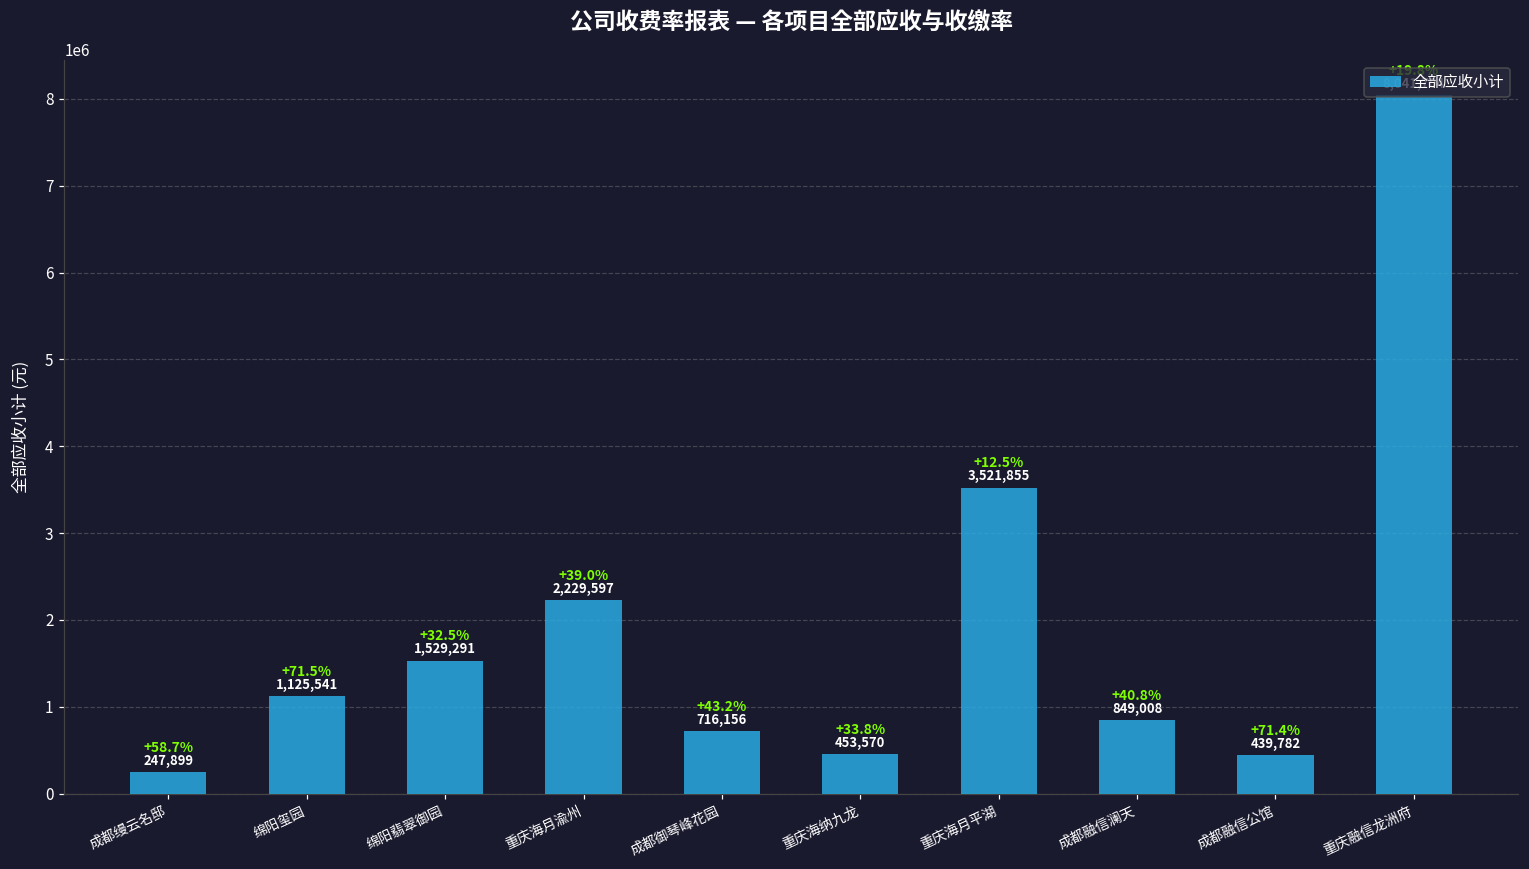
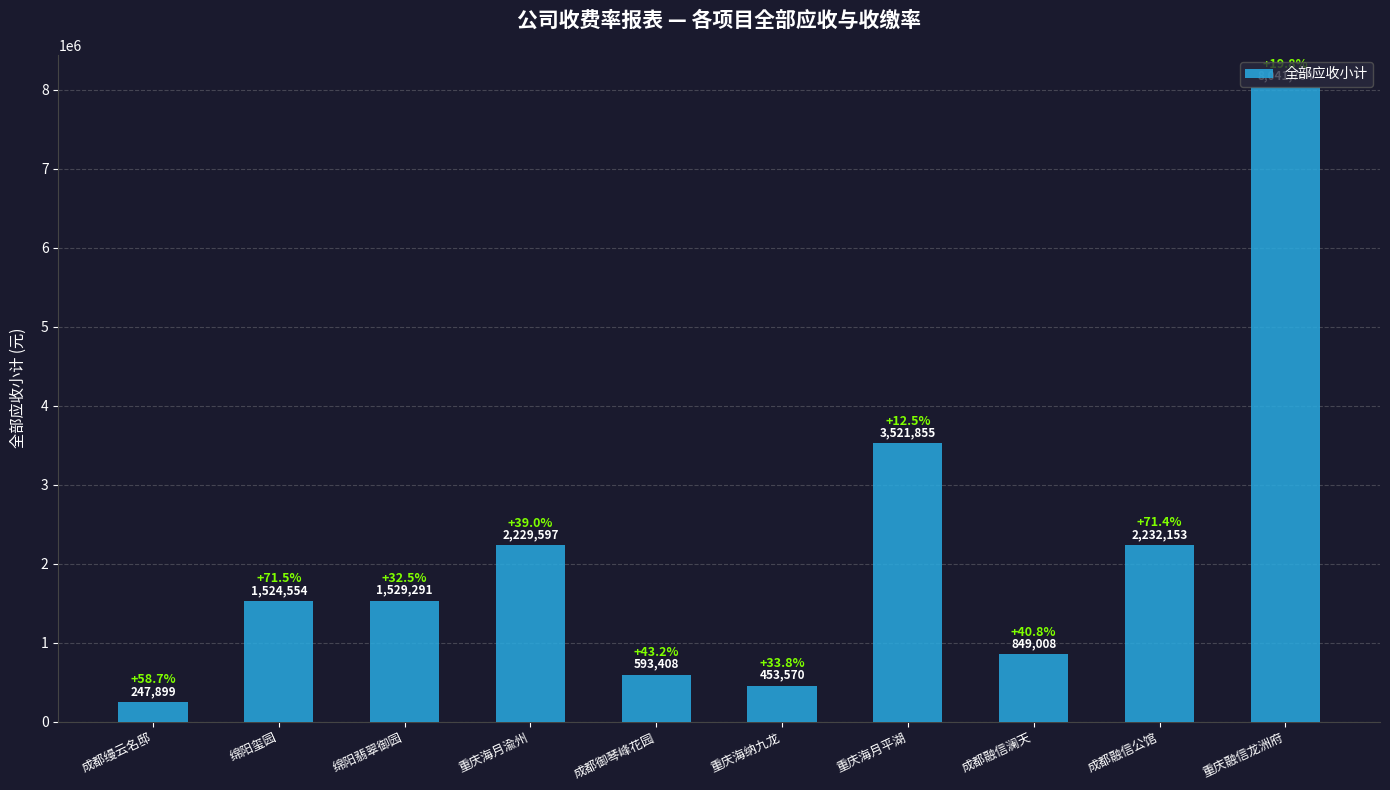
绵阳玺园: 1,125,541 -> 1,524,554
成都御琴峰花园: 716,156 -> 593,408
成都融信公馆: 439,782 -> 2,232,153
